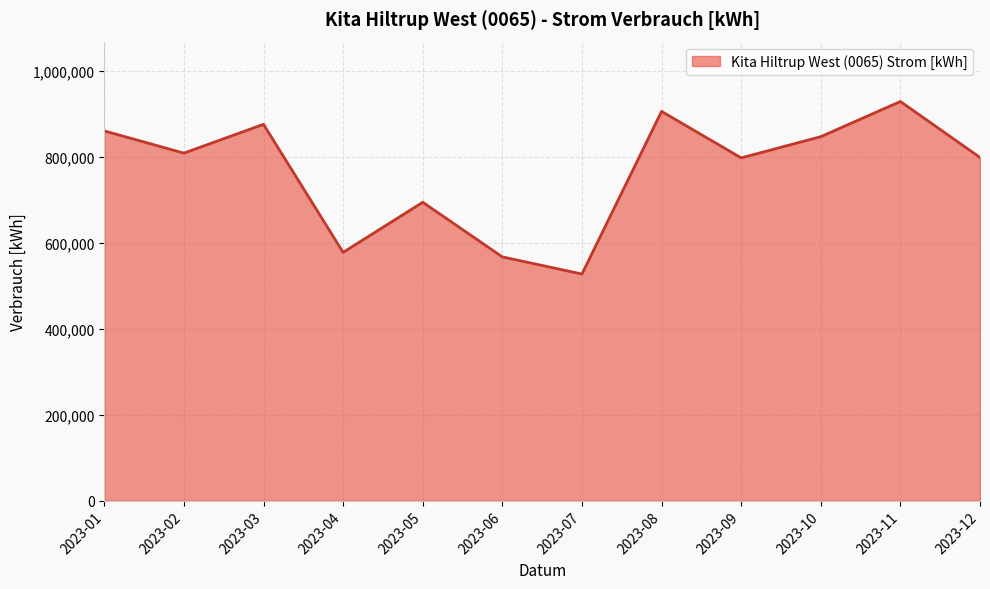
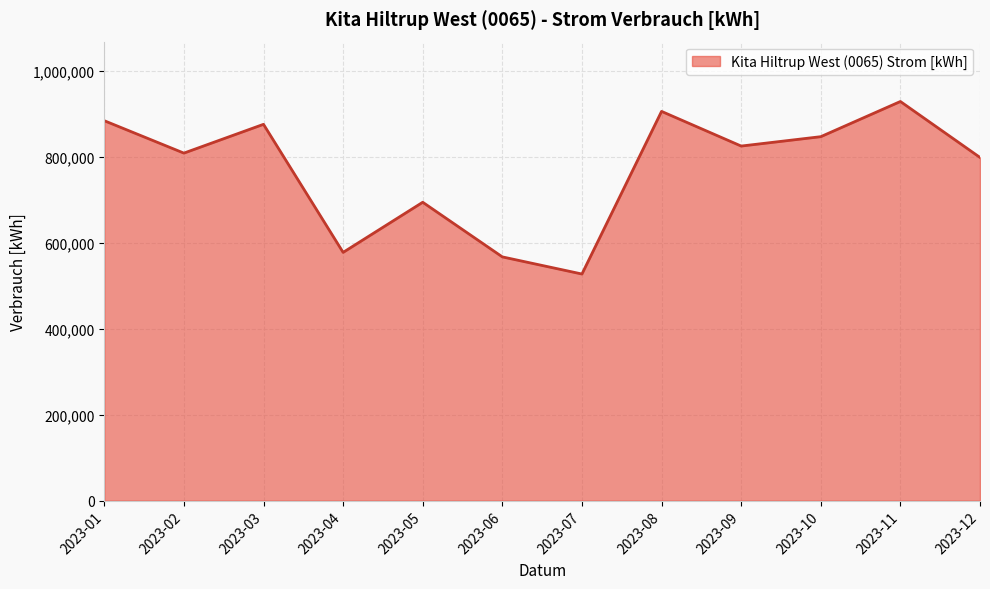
2023-01: 860,000 -> 880,000
2023-09: 800,000 -> 820,000
